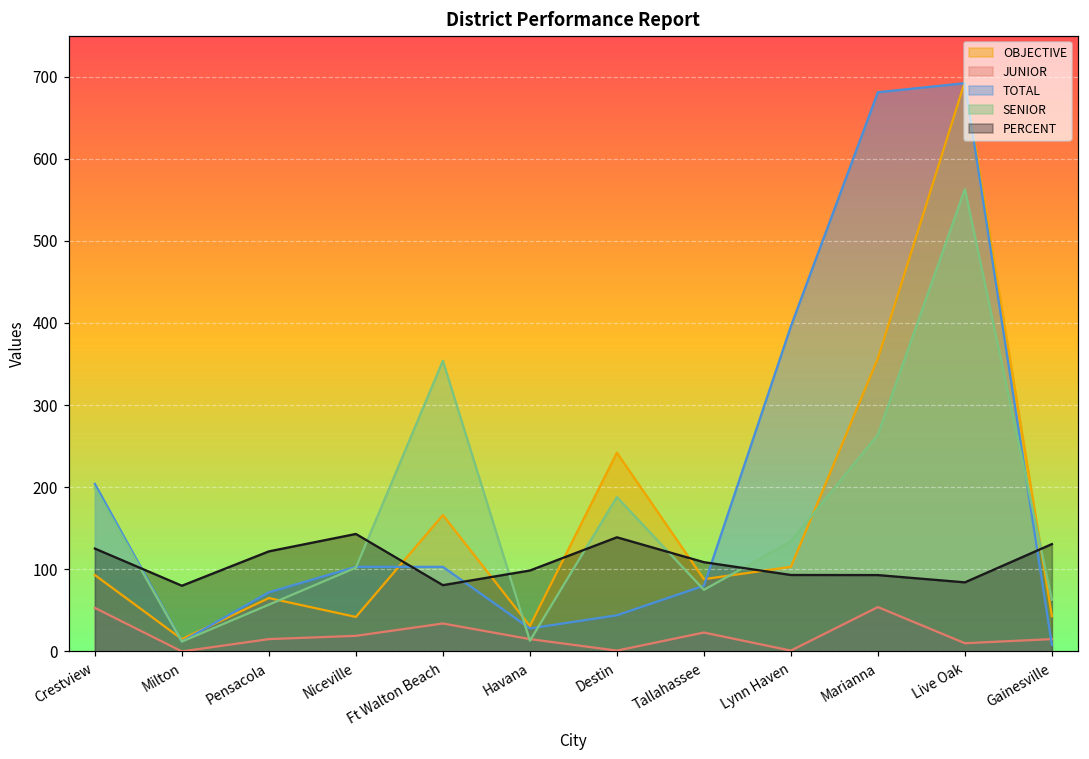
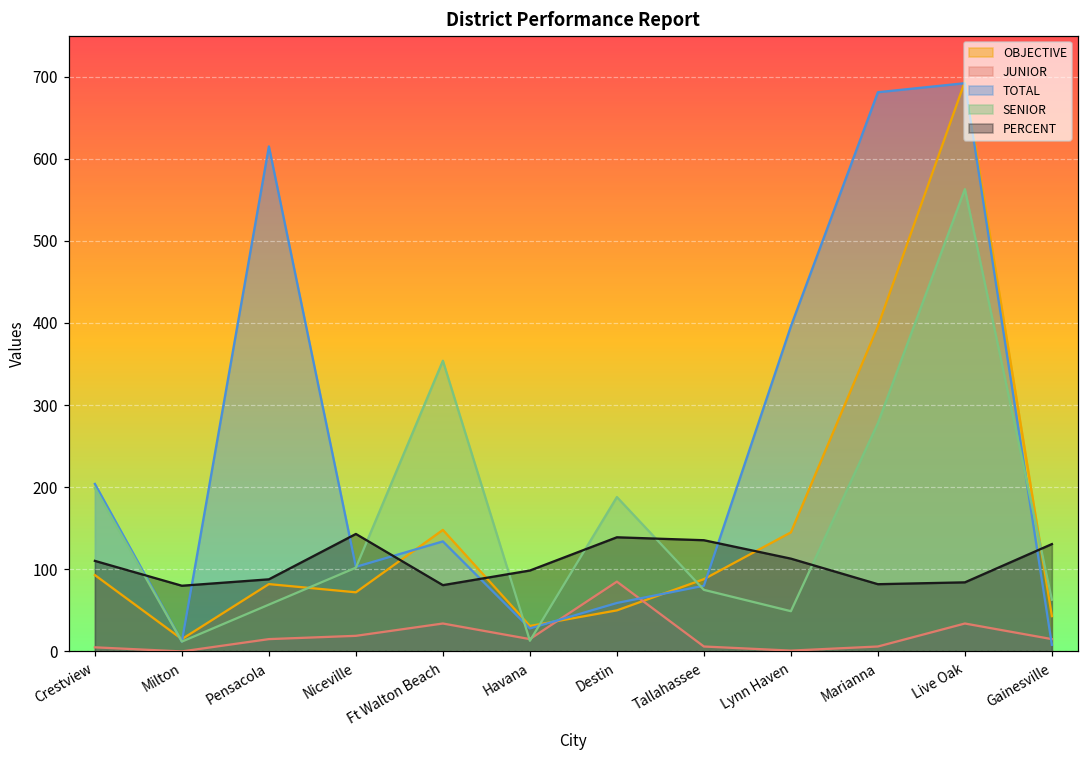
JUNIOR, Crestview: 50 -> 10
PERCENT, Crestview: 130 -> 110
OBJECTIVE, Pensacola: 70 -> 80
TOTAL, Pensacola: 70 -> 620
PERCENT, Pensacola: 120 -> 90
OBJECTIVE, Niceville: 40 -> 70
OBJECTIVE, Ft Walton Beach: 170 -> 150
TOTAL, Ft Walton Beach: 100 -> 130
OBJECTIVE, Destin: 240 -> 50
JUNIOR, Destin: 0 -> 90
TOTAL, Destin: 40 -> 60
JUNIOR, Tallahassee: 20 -> 10
PERCENT, Tallahassee: 110 -> 140
OBJECTIVE, Lynn Haven: 100 -> 150
SENIOR, Lynn Haven: 130 -> 50
PERCENT, Lynn Haven: 90 -> 110
OBJECTIVE, Marianna: 360 -> 400
JUNIOR, Marianna: 50 -> 10
SENIOR, Marianna: 260 -> 280
PERCENT, Marianna: 90 -> 80
JUNIOR, Live Oak: 10 -> 30
